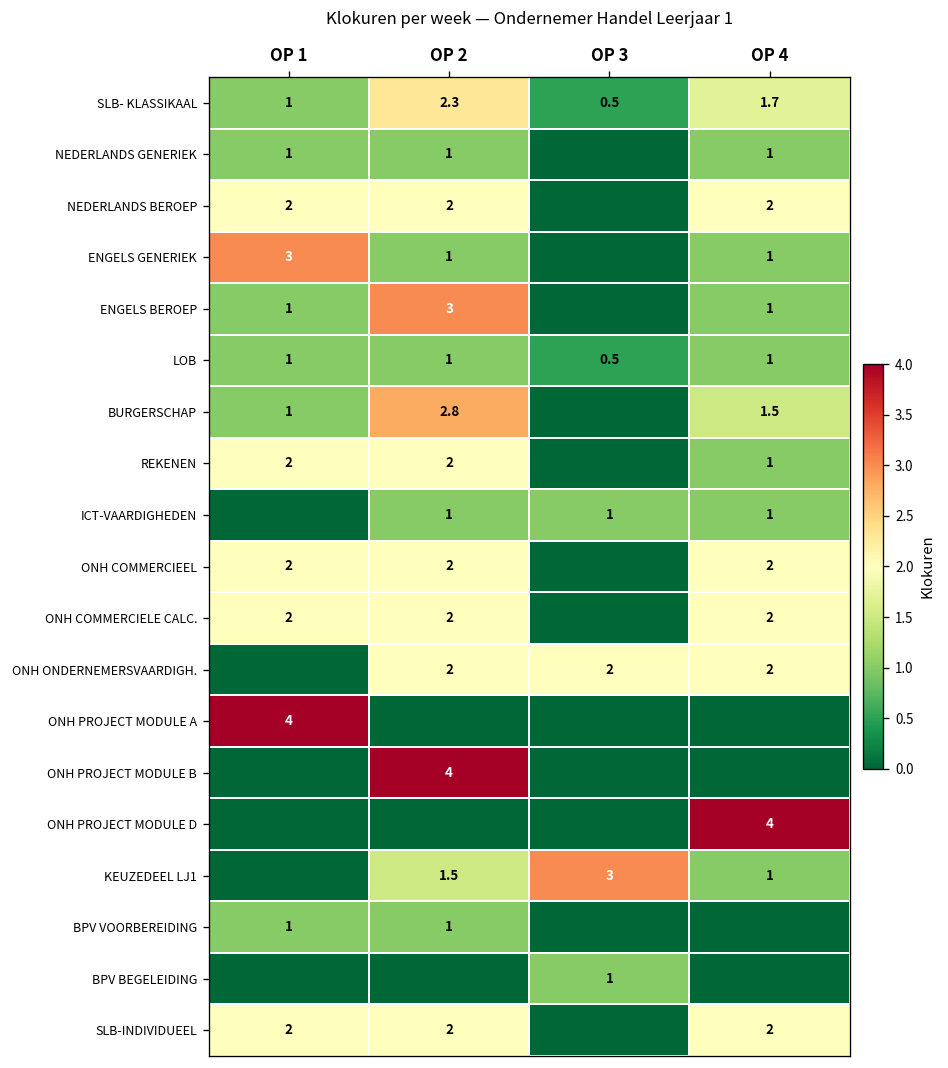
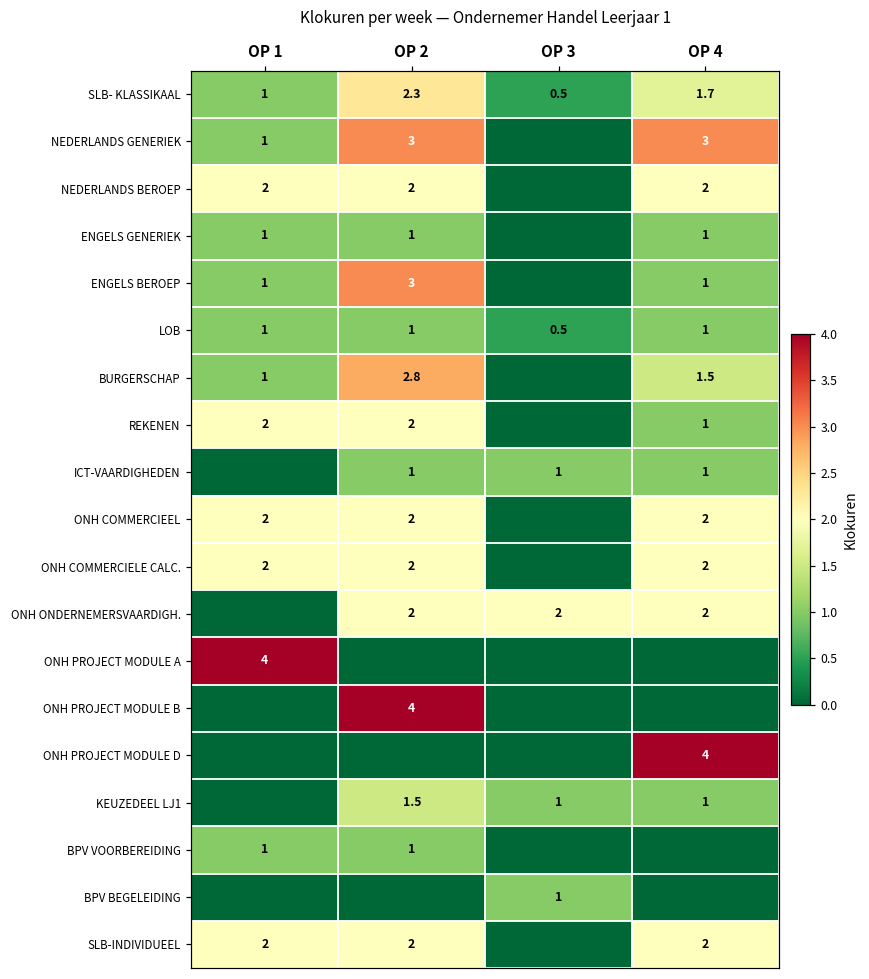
NEDERLANDS GENERIEK, OP 2: 1 -> 3
NEDERLANDS GENERIEK, OP 4: 1 -> 3
ENGELS GENERIEK, OP 1: 3 -> 1
KEUZEDEEL LJ1, OP 3: 3 -> 1
